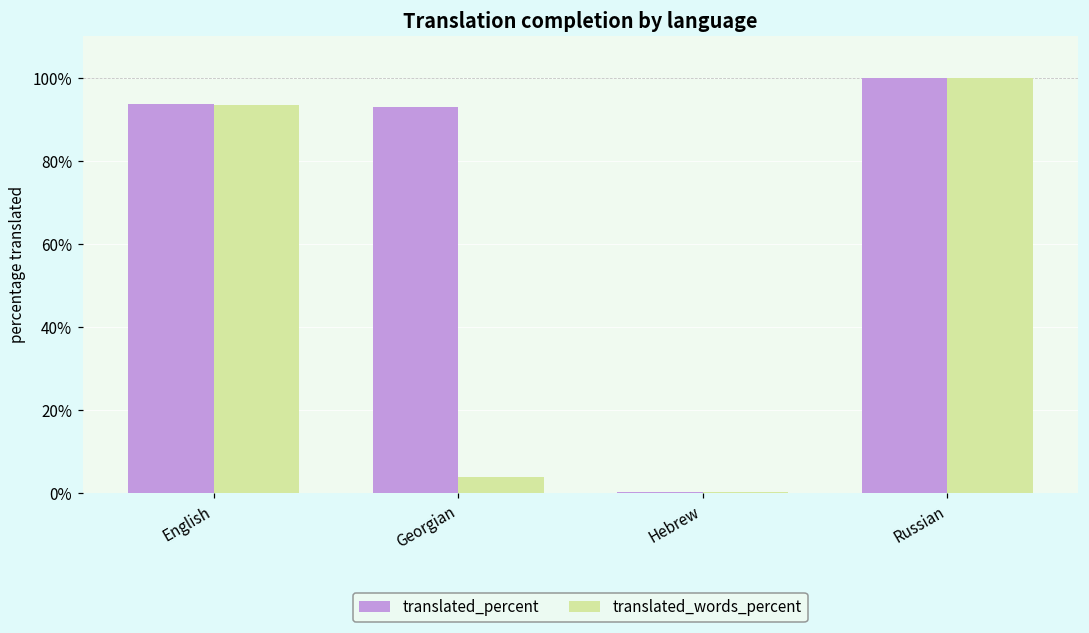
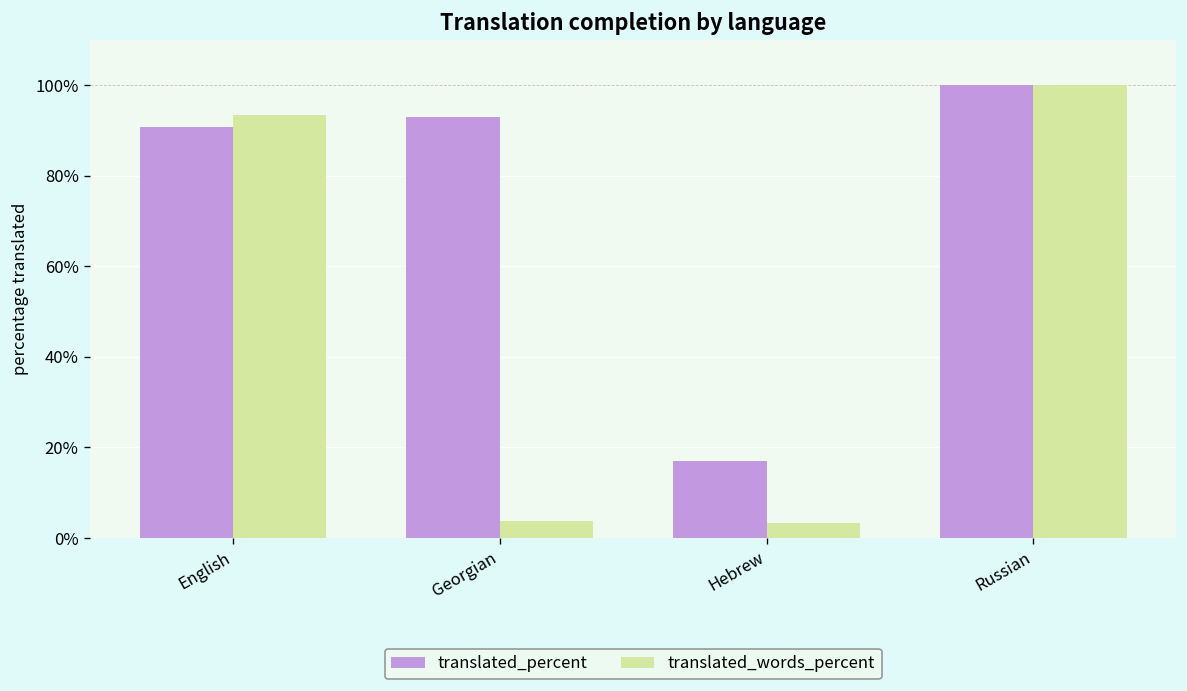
translated_percent, English: 94% -> 91%
translated_percent, Hebrew: 0% -> 17%
translated_words_percent, Hebrew: 0% -> 3%
